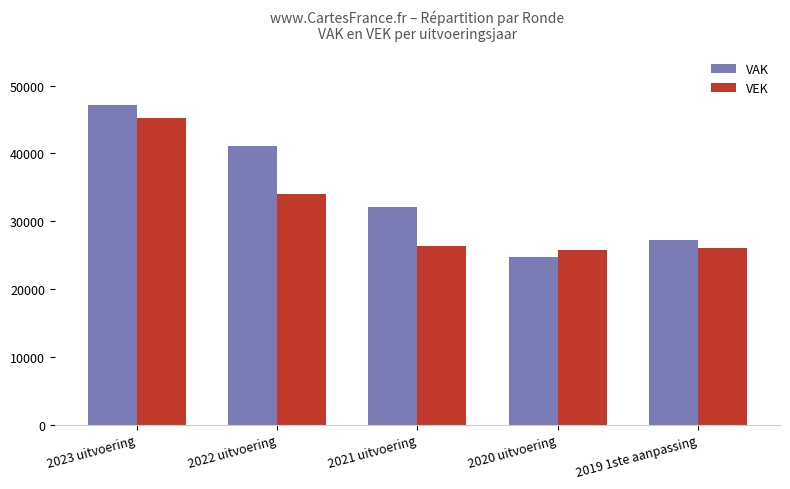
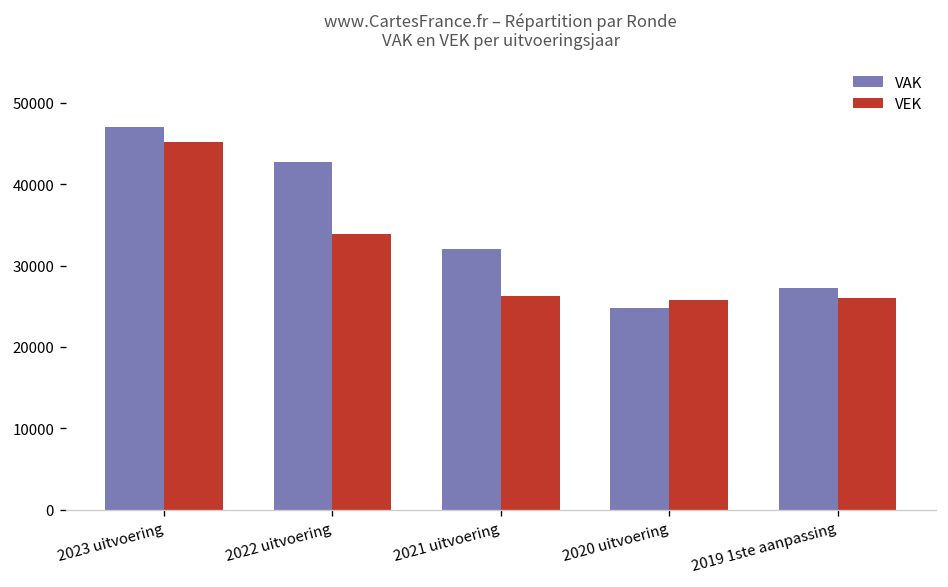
VAK, 2022 uitvoering: 41000 -> 43000
